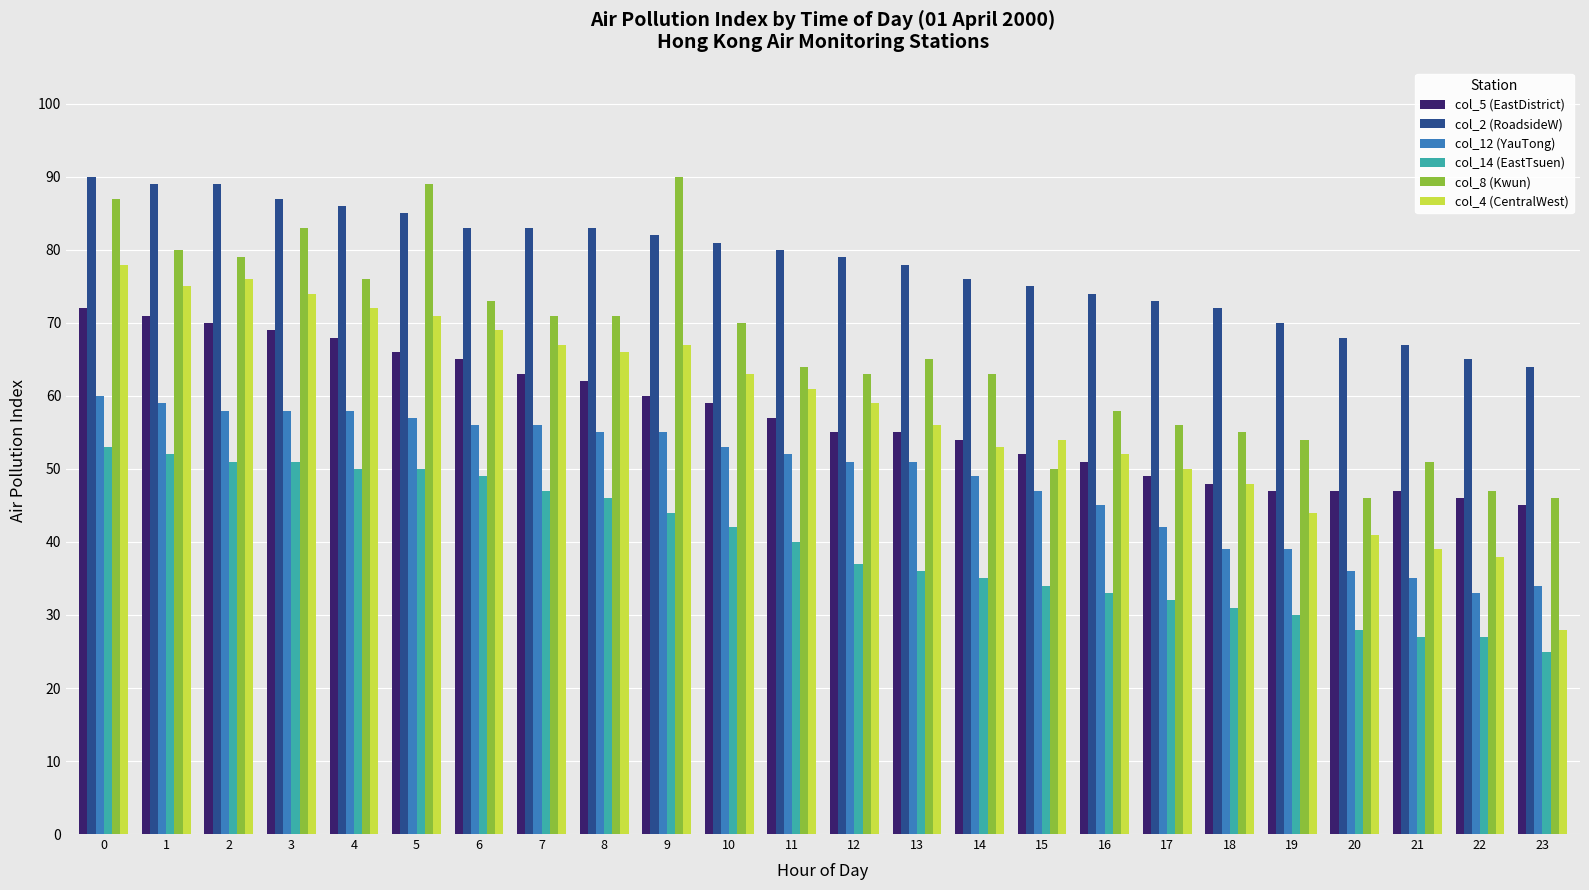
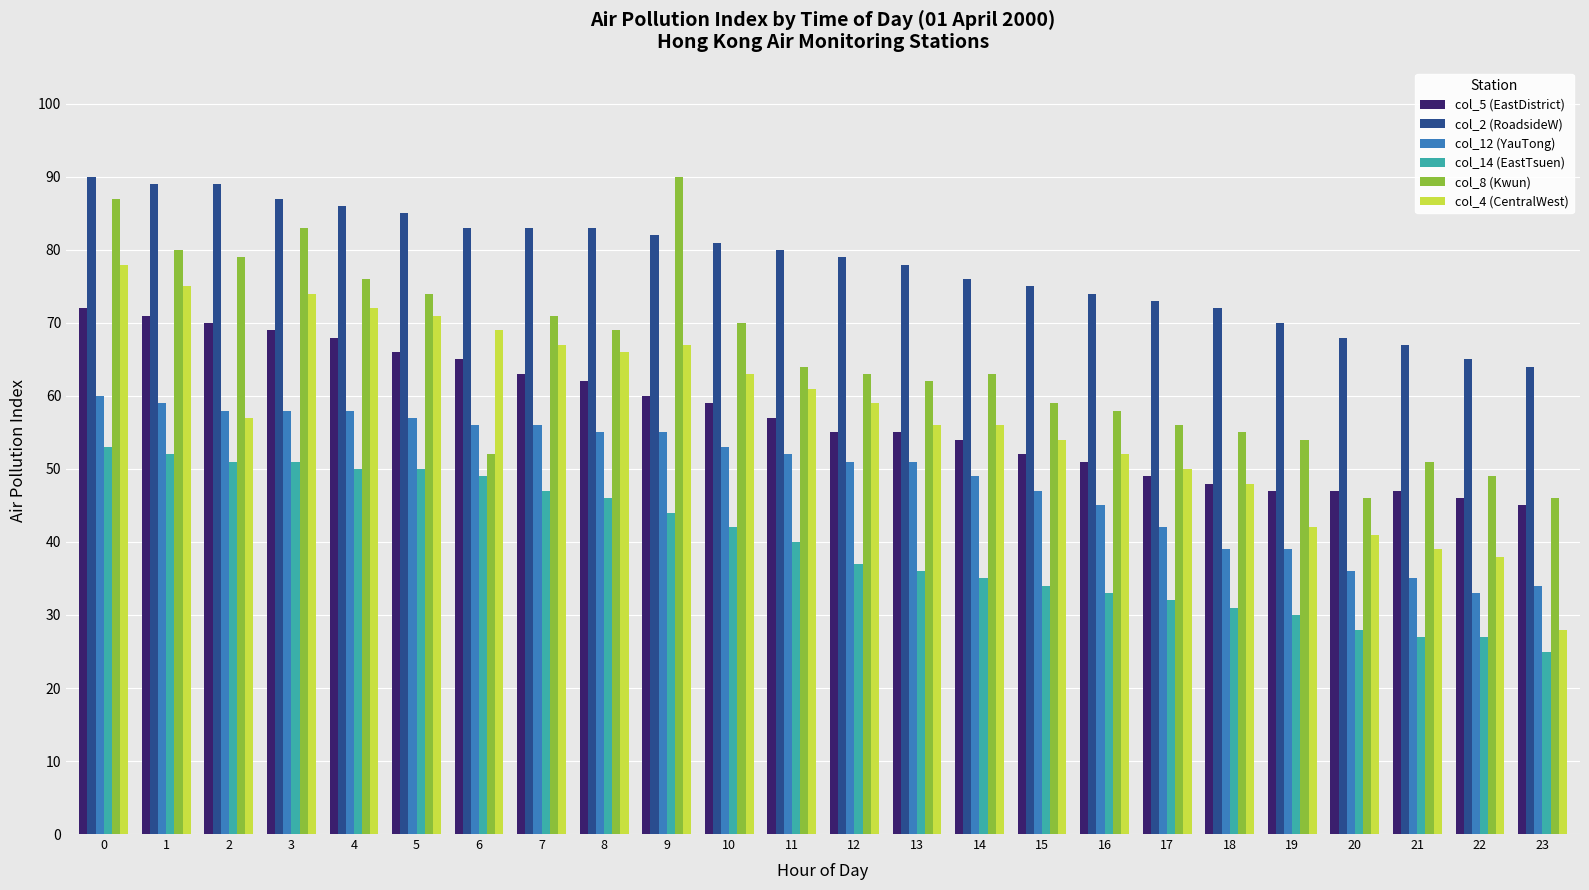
col_4 (CentralWest), 2: 76 -> 57
col_8 (Kwun), 5: 89 -> 74
col_8 (Kwun), 6: 73 -> 52
col_8 (Kwun), 8: 71 -> 69
col_8 (Kwun), 13: 65 -> 62
col_4 (CentralWest), 14: 53 -> 56
col_8 (Kwun), 15: 50 -> 59
col_4 (CentralWest), 19: 44 -> 42
col_8 (Kwun), 22: 47 -> 49
